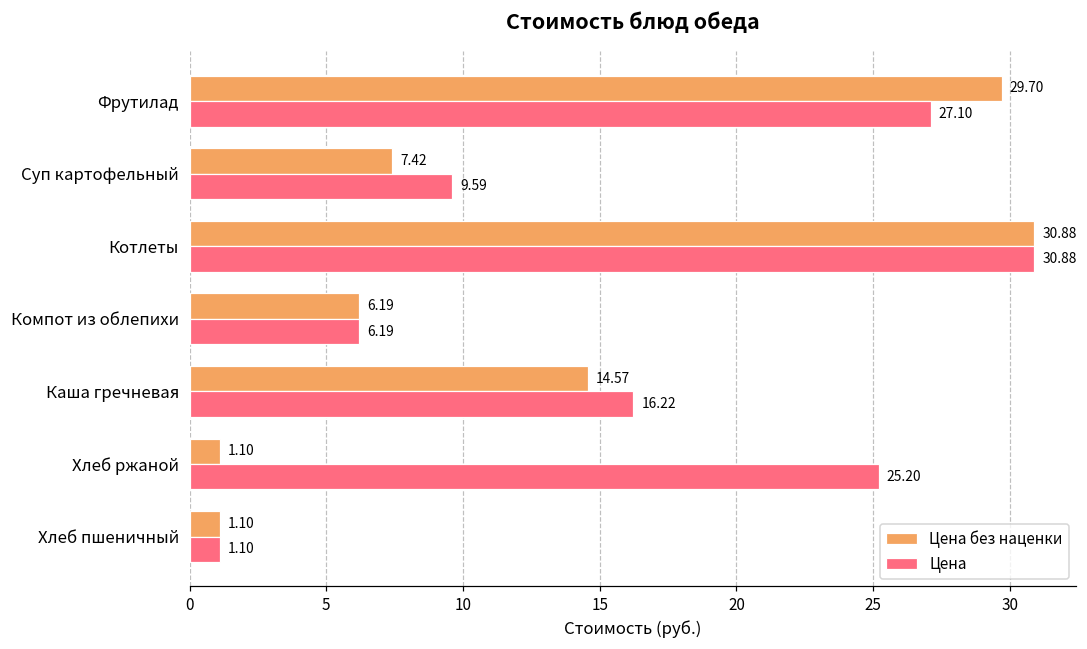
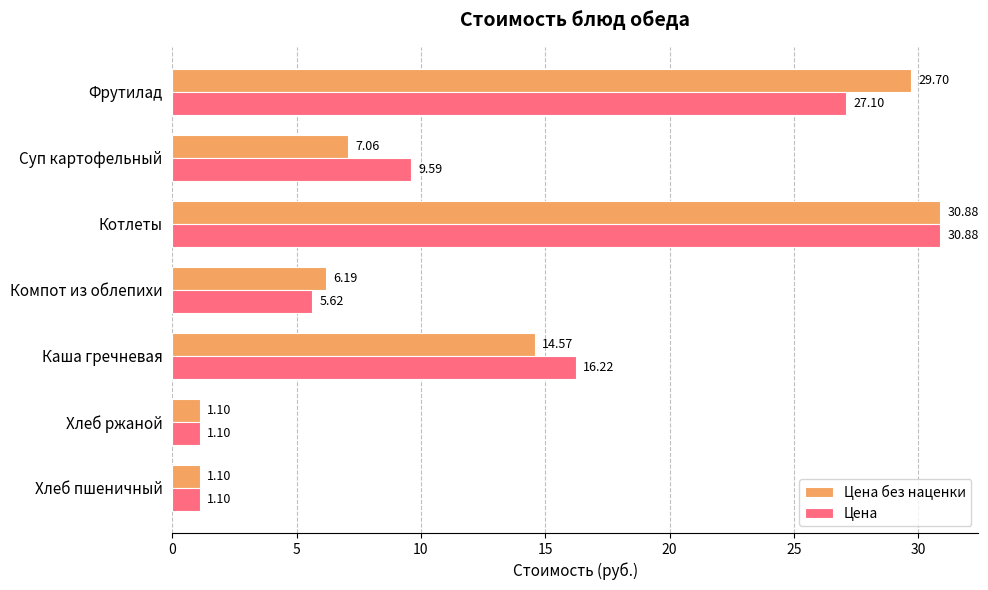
Цена без наценки, Суп картофельный: 7.42 -> 7.06
Цена, Компот из облепихи: 6.19 -> 5.62
Цена, Хлеб ржаной: 25.20 -> 1.10
